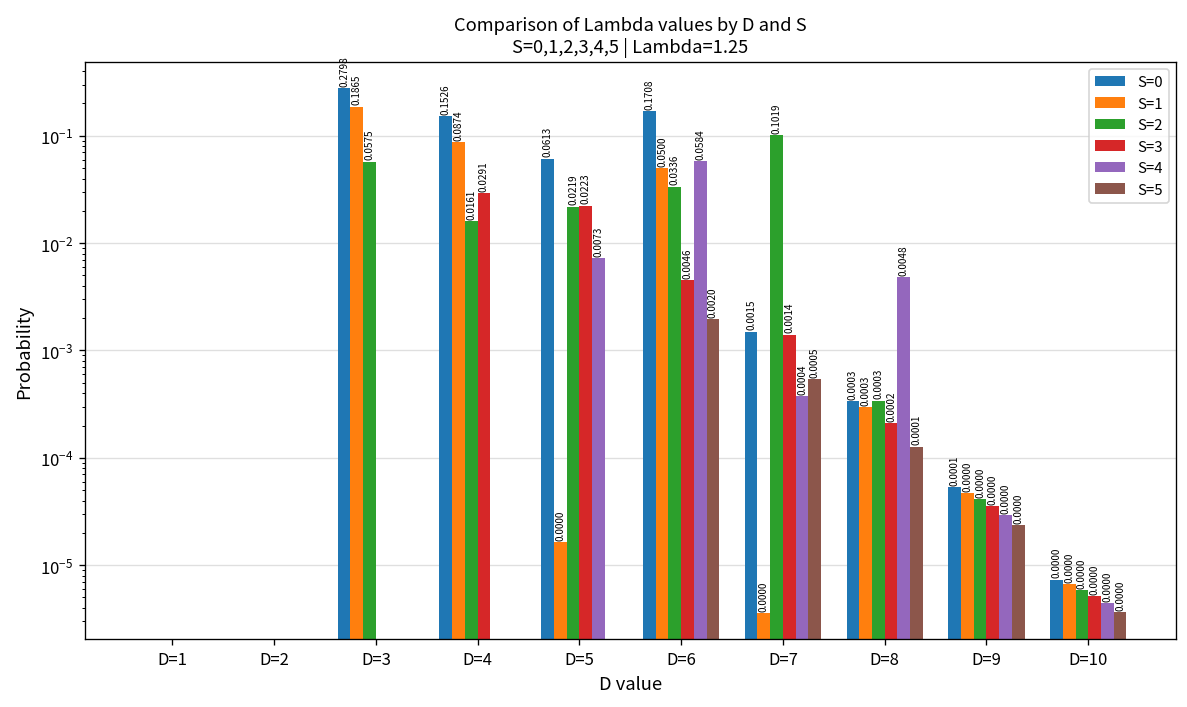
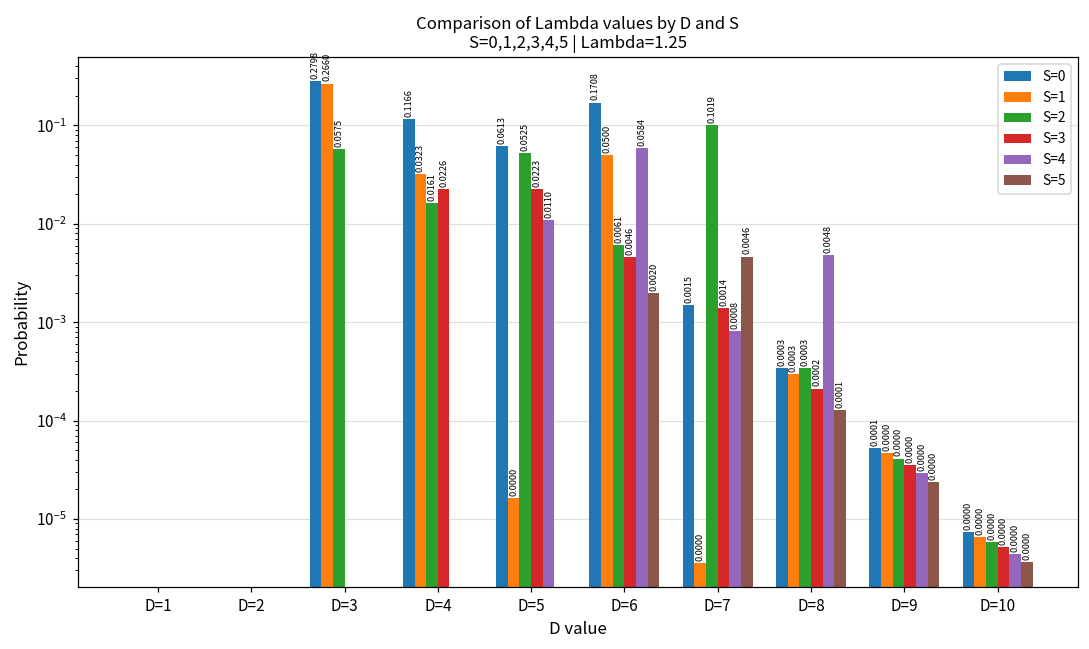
S=1, D=3: 0.1865 -> 0.2660
S=0, D=4: 0.1526 -> 0.1166
S=1, D=4: 0.0874 -> 0.0323
S=3, D=4: 0.0291 -> 0.0226
S=2, D=5: 0.0219 -> 0.0525
S=4, D=5: 0.0073 -> 0.0110
S=2, D=6: 0.0336 -> 0.0061
S=4, D=7: 0.0004 -> 0.0008
S=5, D=7: 0.0005 -> 0.0046
